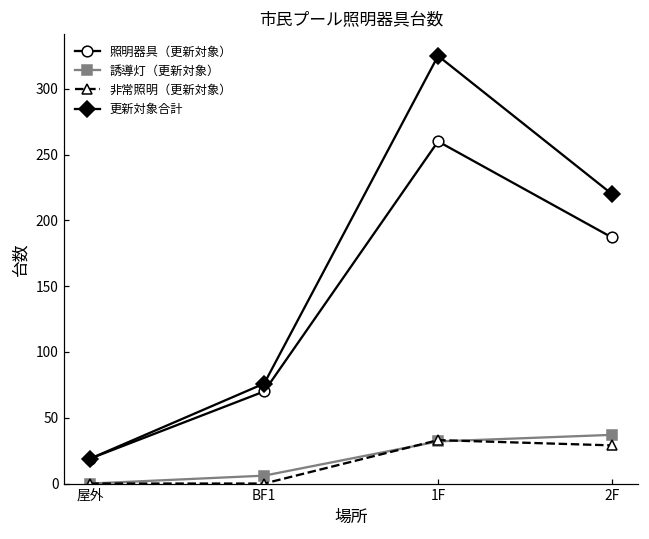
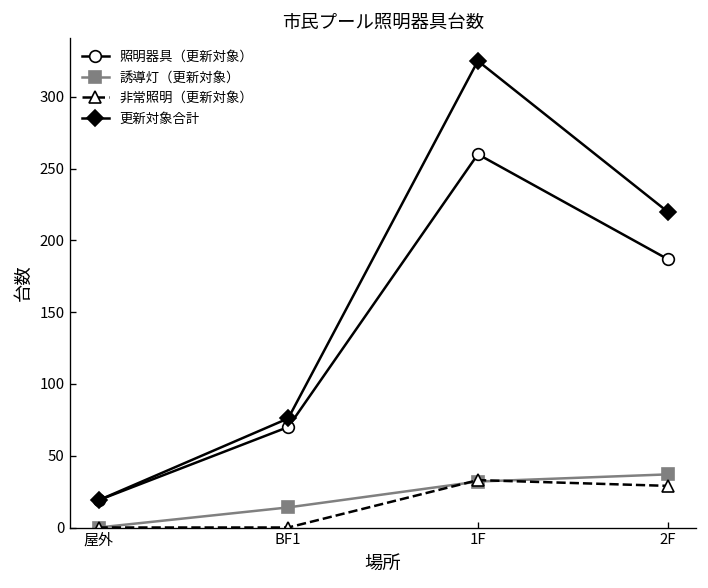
誘導灯（更新対象）, BF1: 6 -> 14
